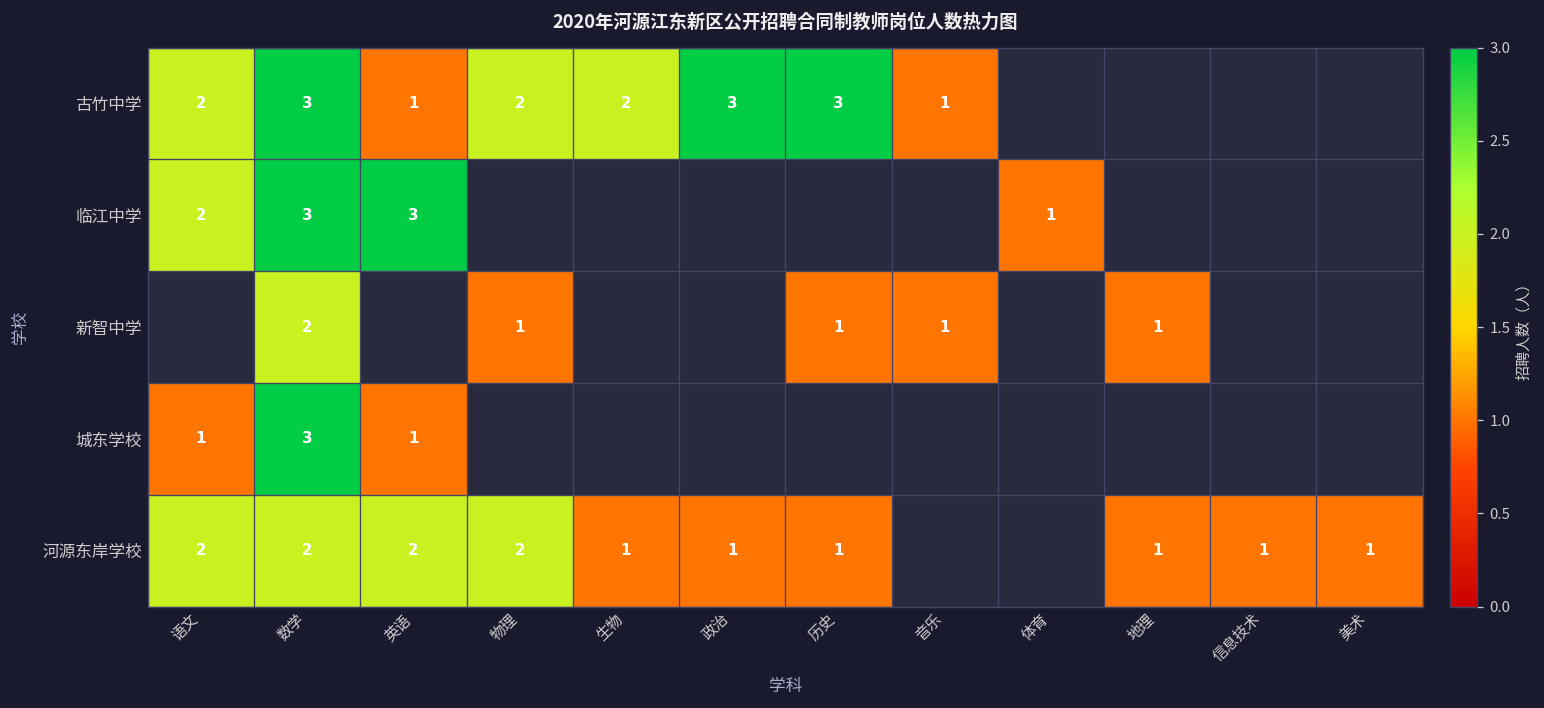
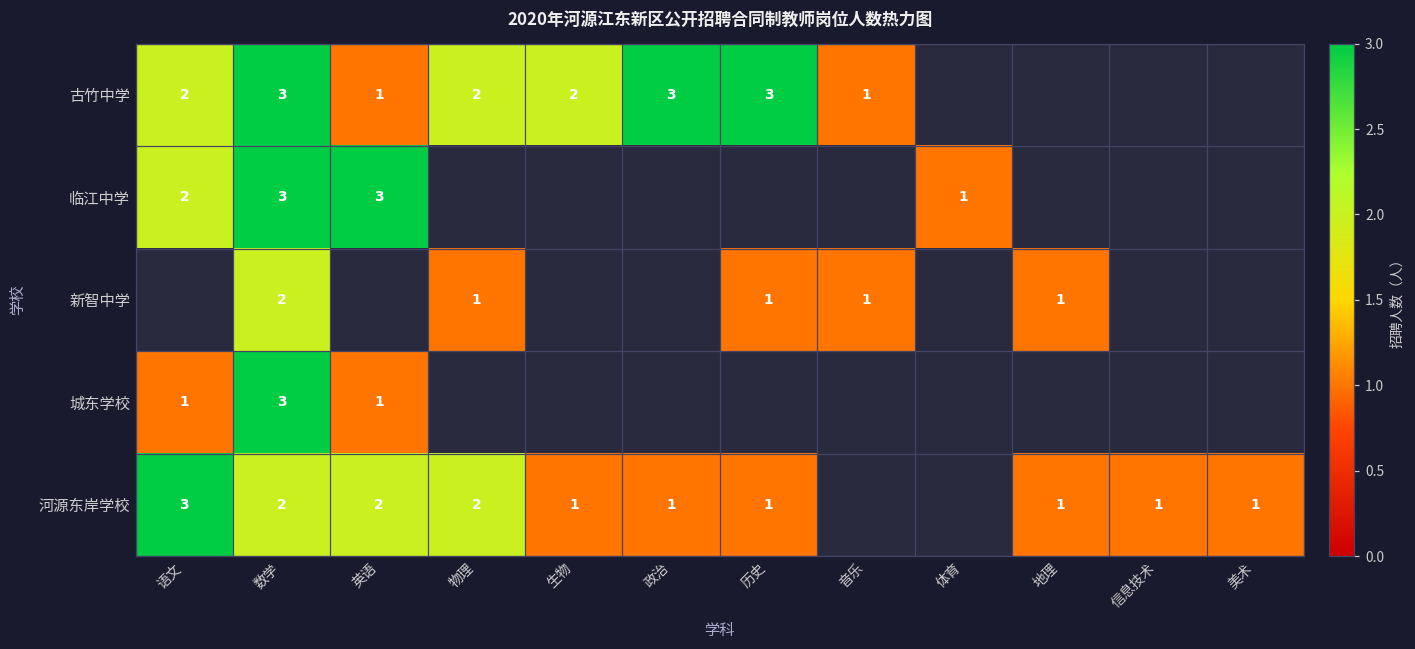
河源东岸学校, 语文: 2 -> 3
